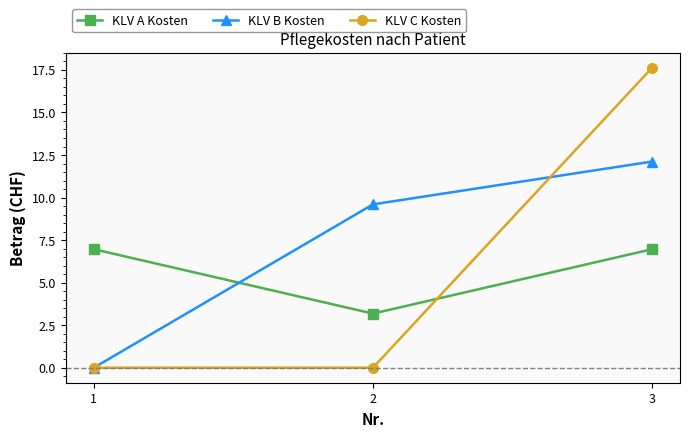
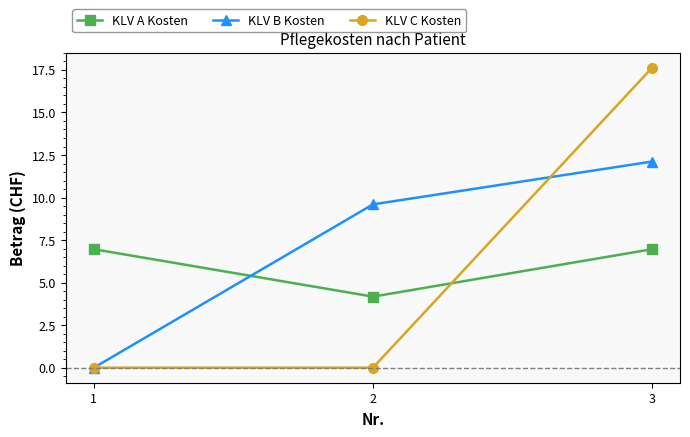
KLV A Kosten, 2: 3.2 -> 4.2
